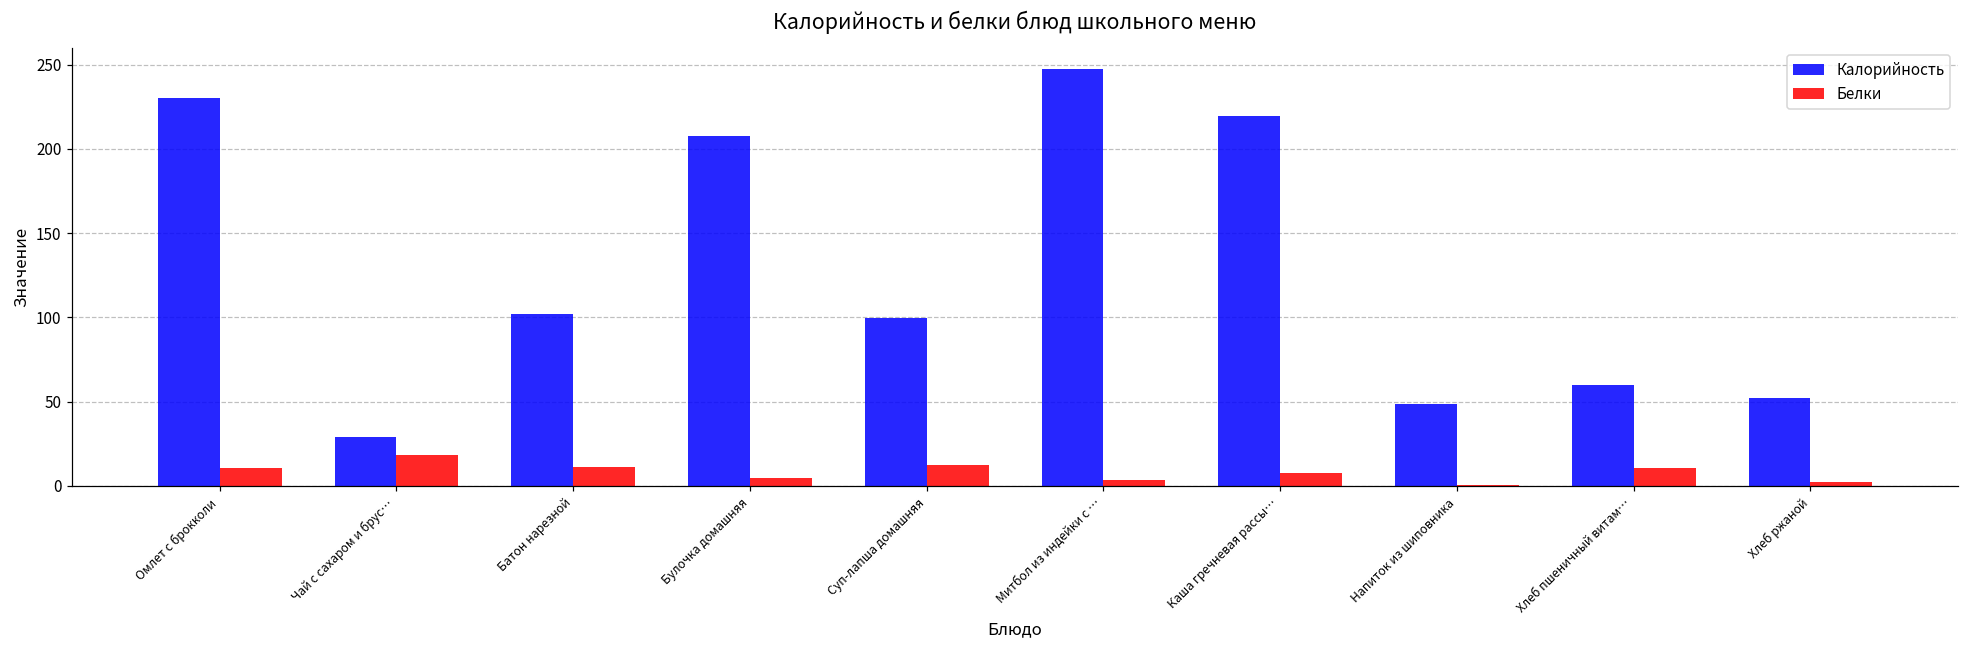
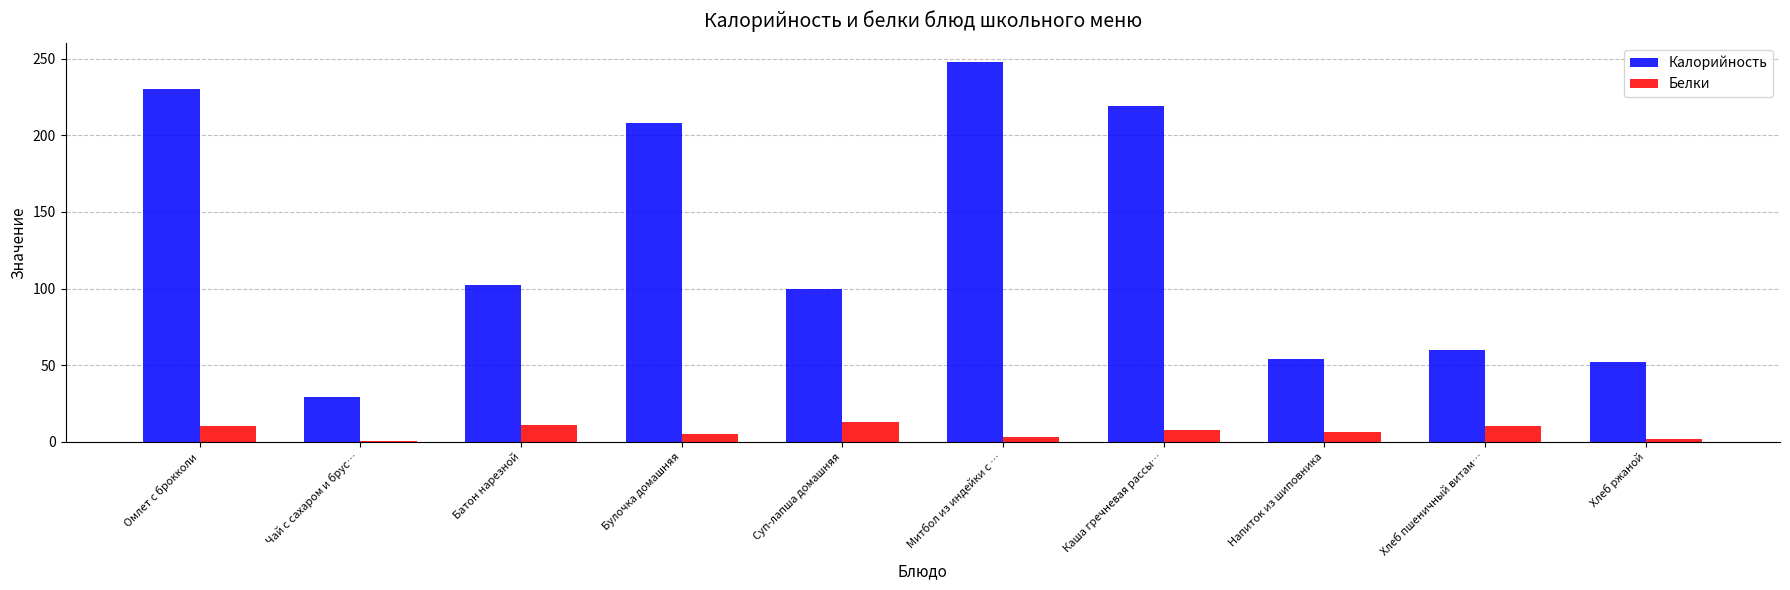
Белки, Чай с сахаром и брус…: 18 -> 0
Калорийность, Напиток из шиповника: 48 -> 54
Белки, Напиток из шиповника: 0 -> 6
